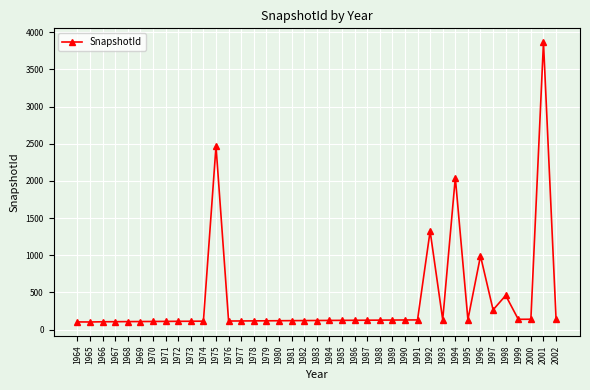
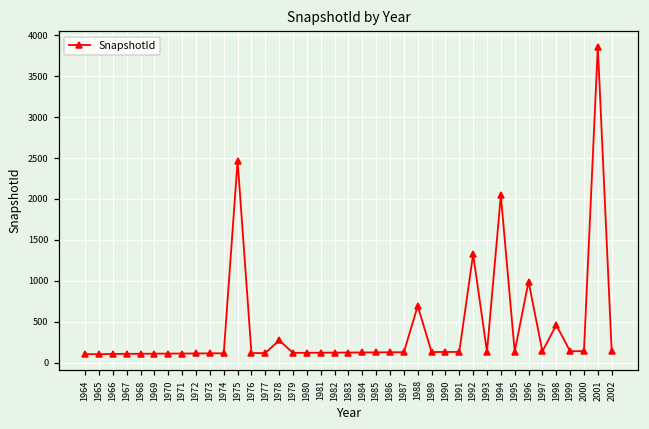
1978: 100 -> 300
1988: 100 -> 700
1997: 300 -> 100
